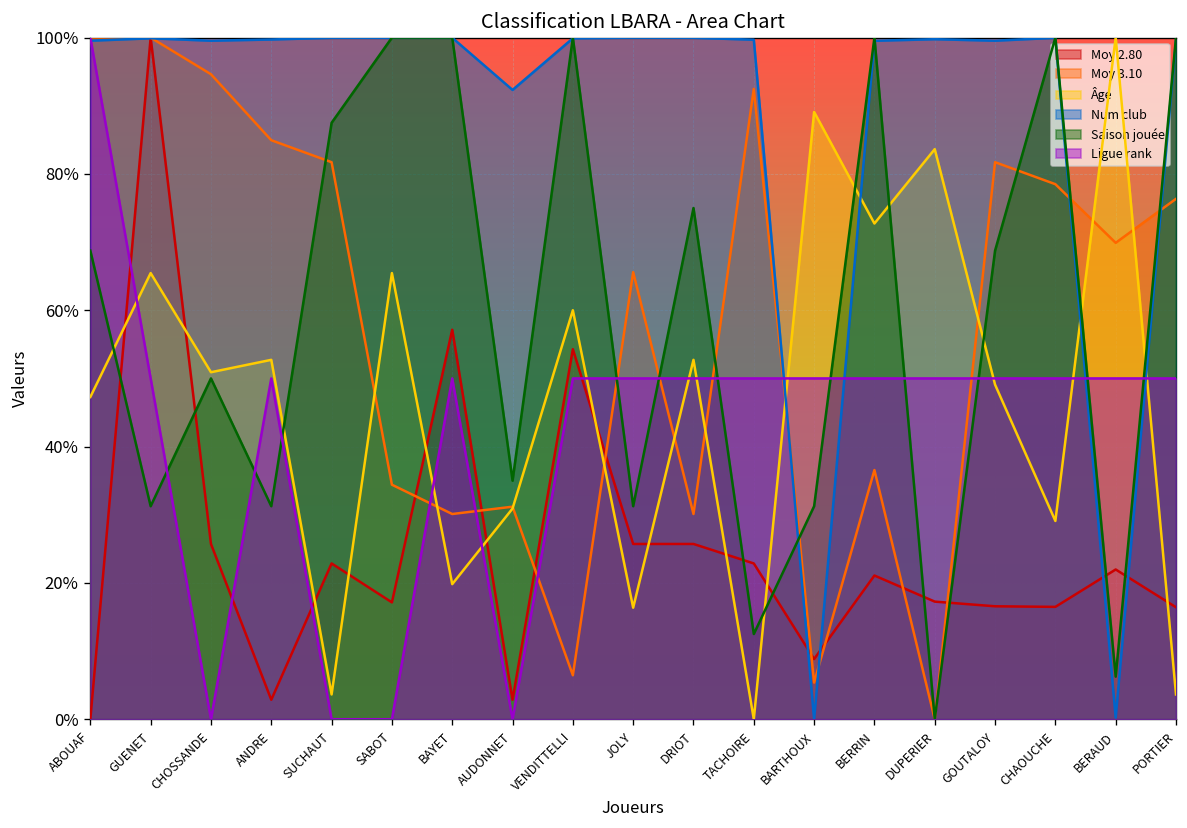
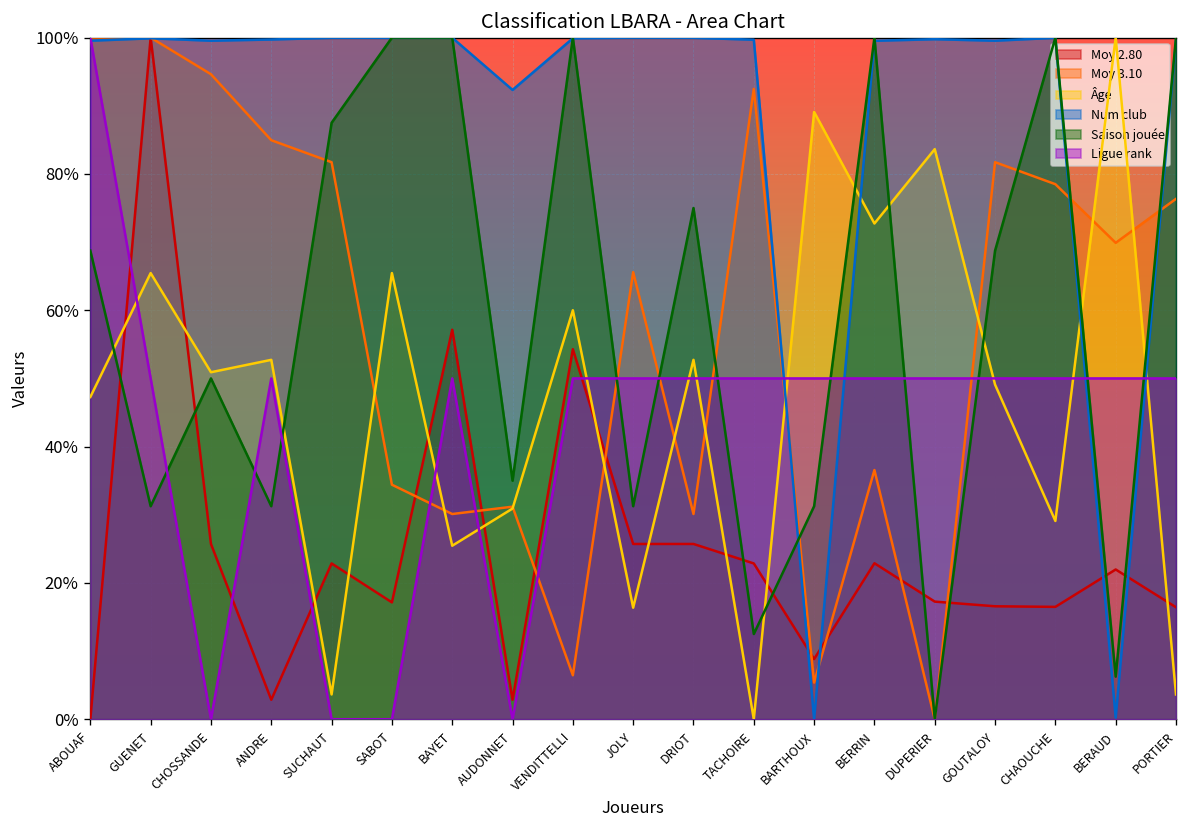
Âge, BAYET: 20% -> 25%
Moy 2.80, BERRIN: 21% -> 23%
